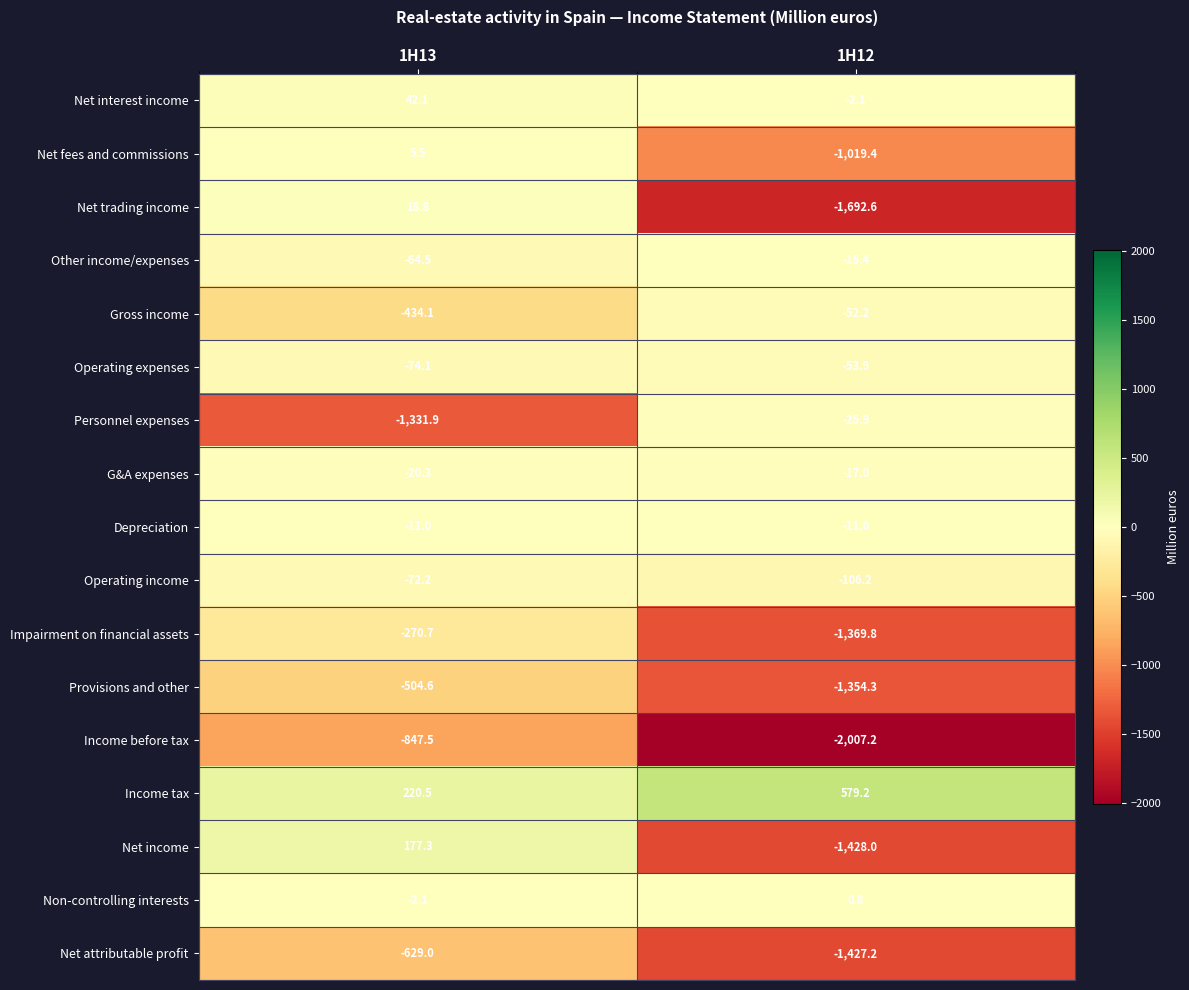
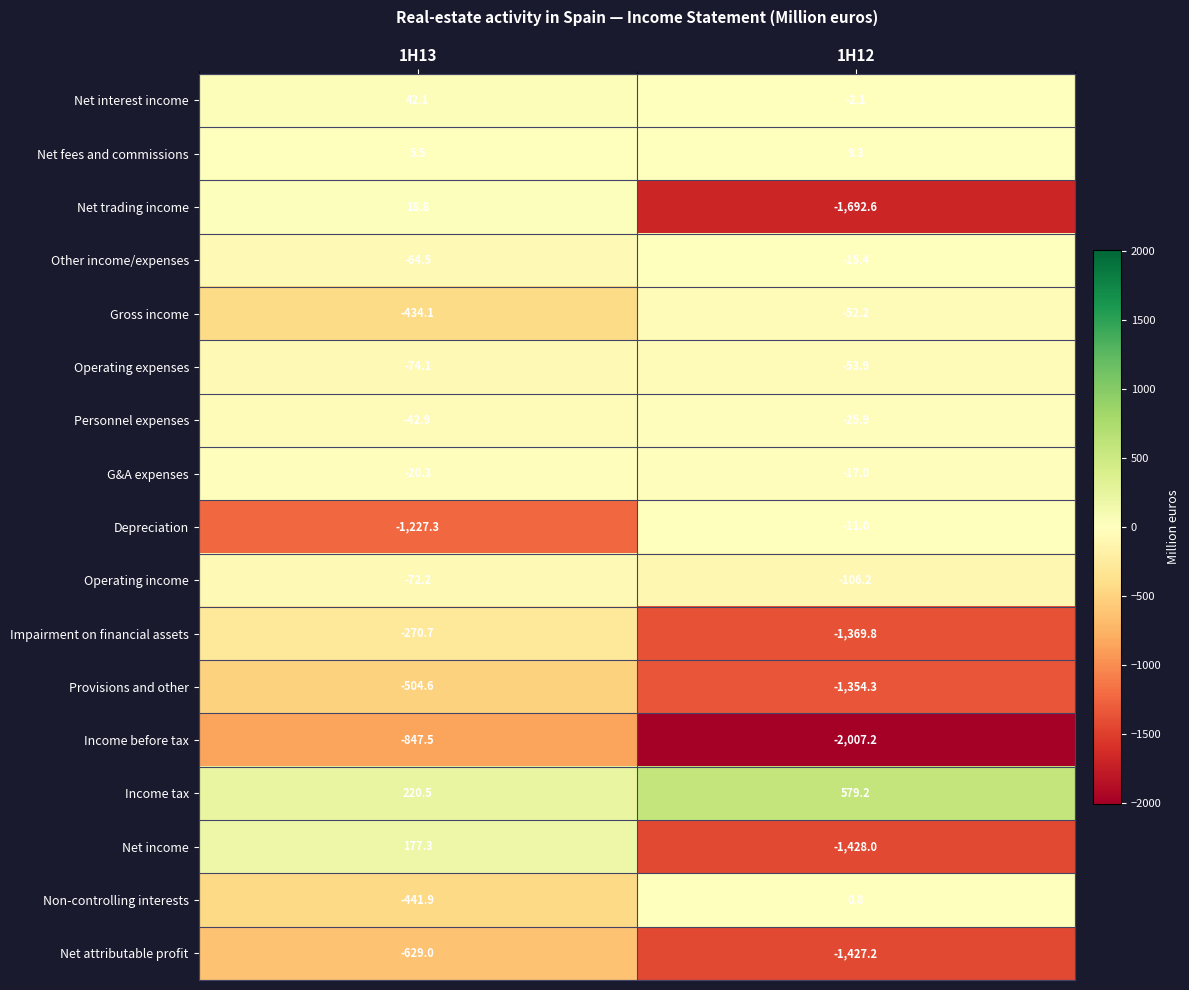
Net fees and commissions, 1H12: -1,019.4 -> 9.3
Personnel expenses, 1H13: -1,331.9 -> -42.9
Depreciation, 1H13: -11.0 -> -1,227.3
Non-controlling interests, 1H13: -2.1 -> -441.9
